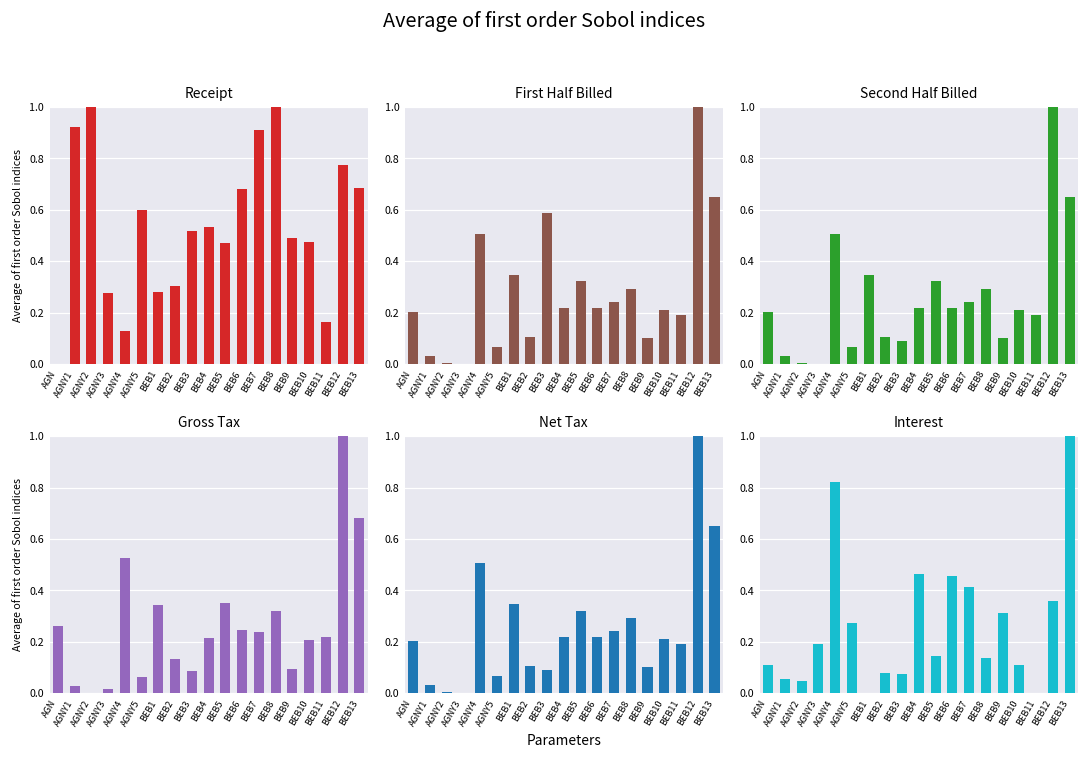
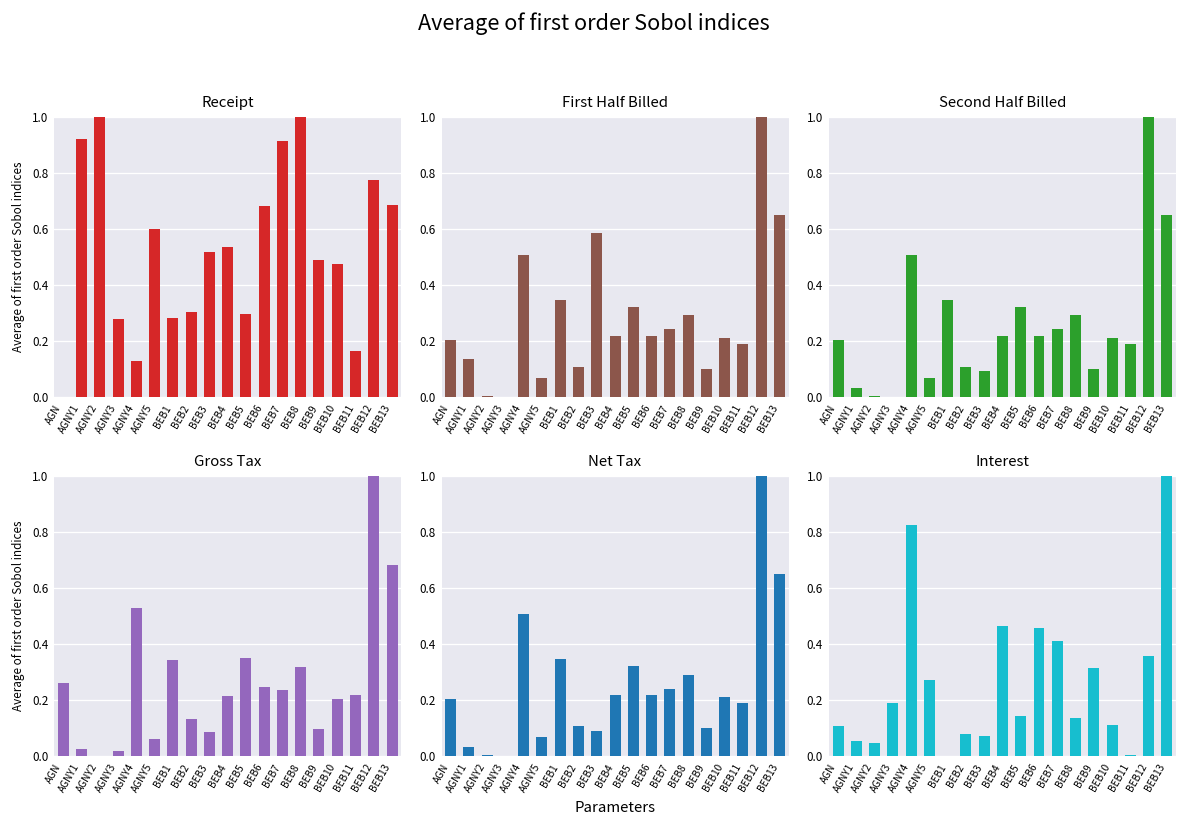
Receipt, BEB5: 0.47 -> 0.30
First Half Billed, AGNY1: 0.03 -> 0.13
